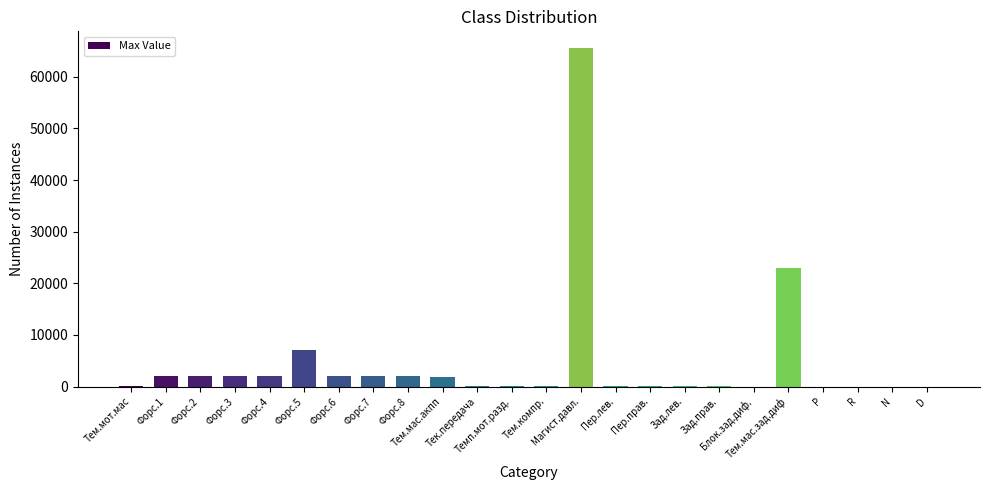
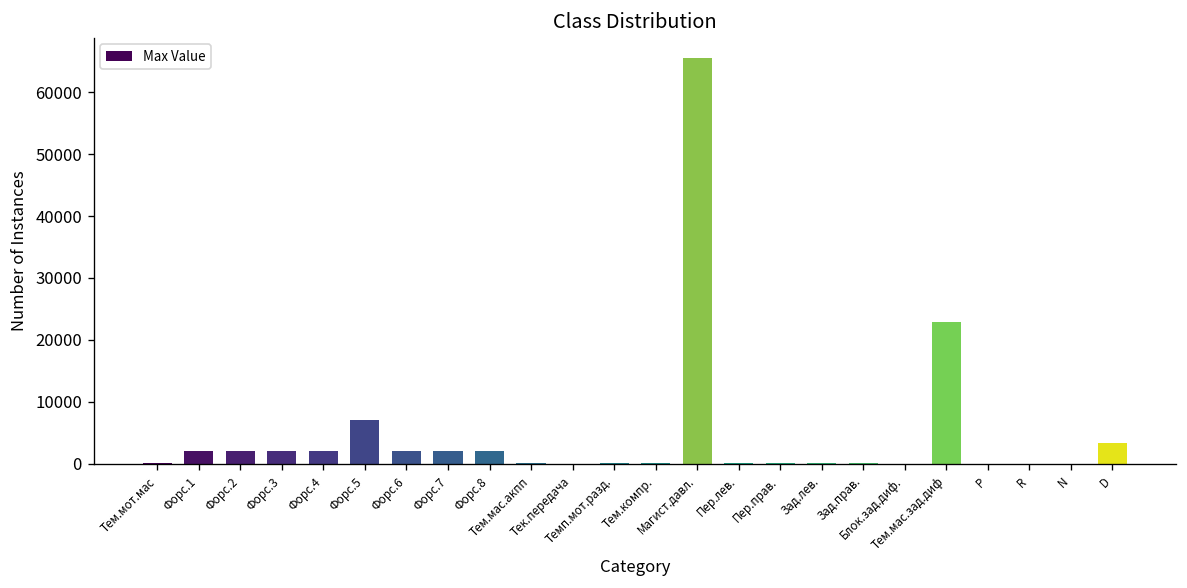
Тем.мас.акпп: 2000 -> 0
D: 0 -> 3000
